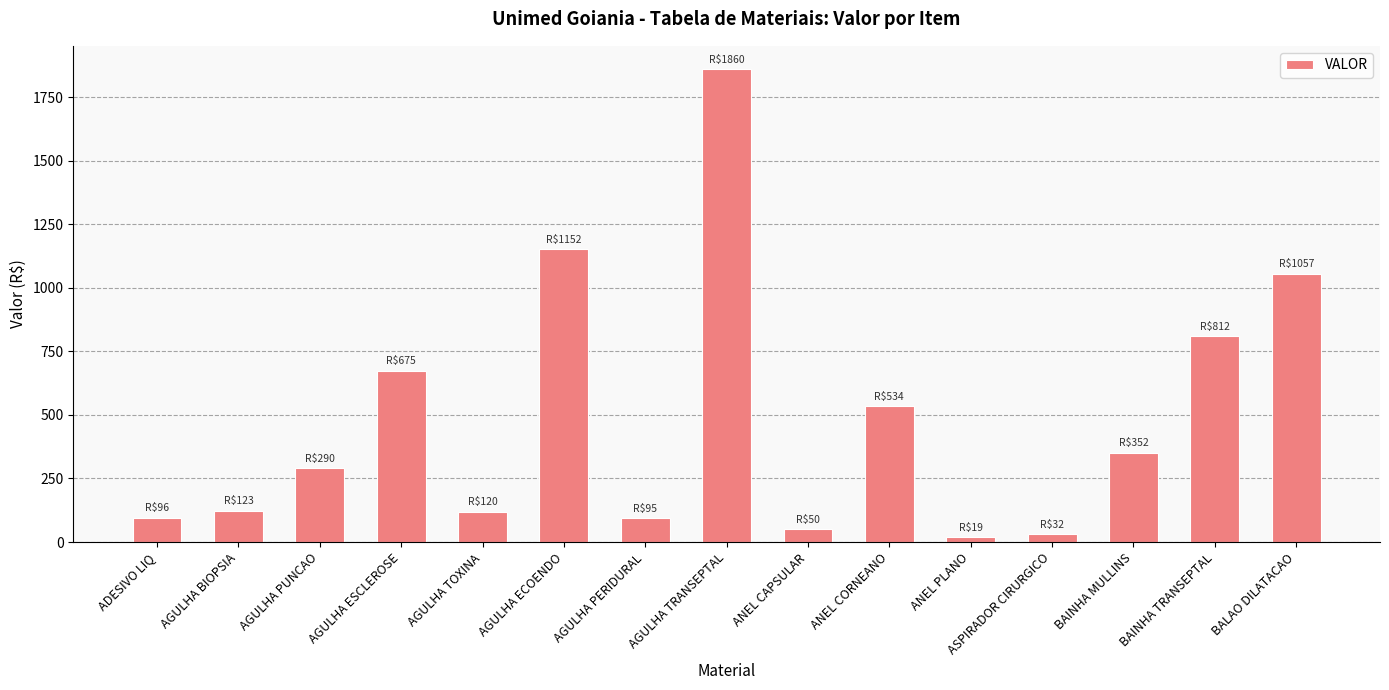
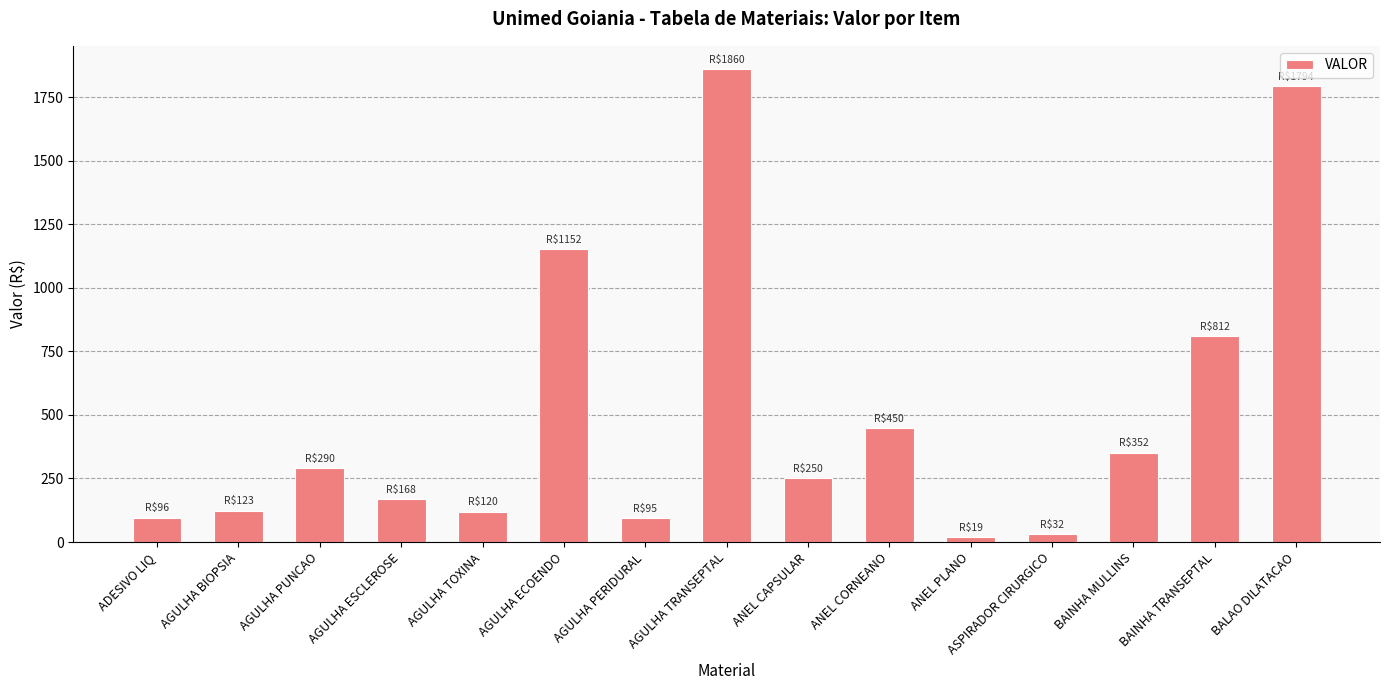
AGULHA ESCLEROSE: $675 -> $168
ANEL CAPSULAR: $50 -> $250
ANEL CORNEANO: $534 -> $450
BALAO DILATACAO: 1060 -> 1790
